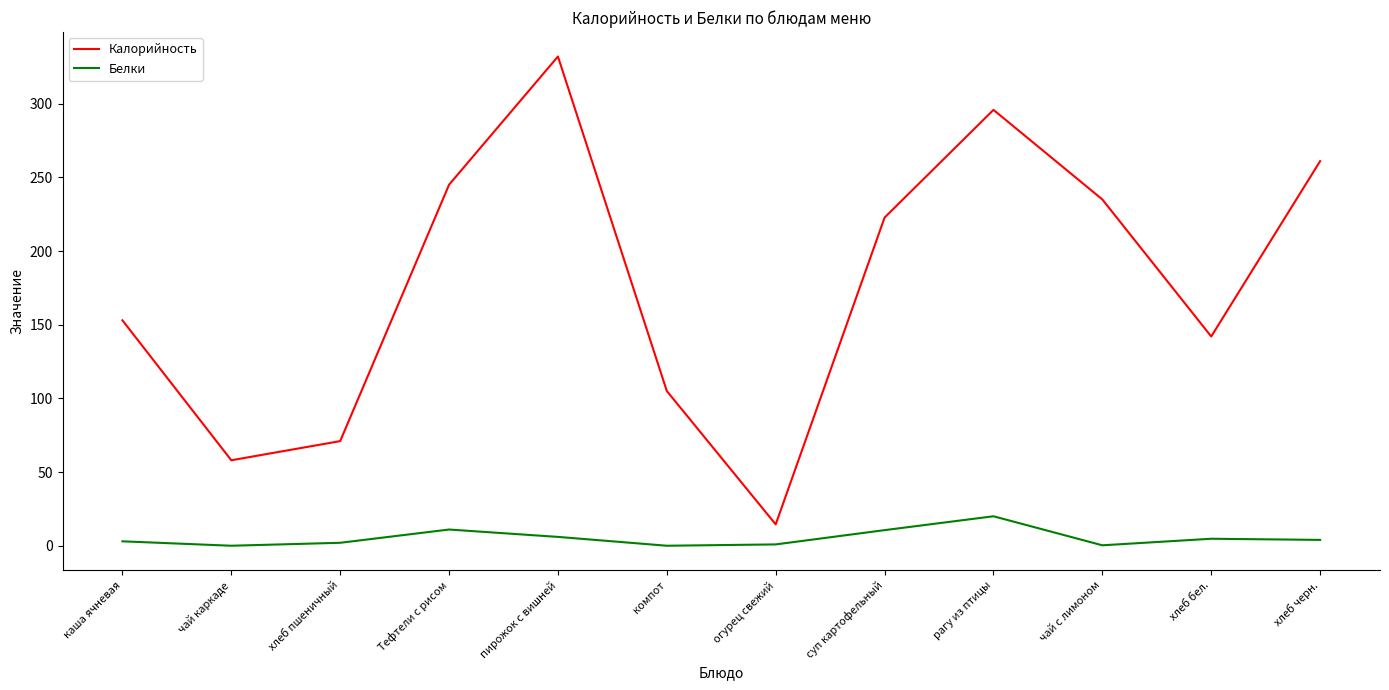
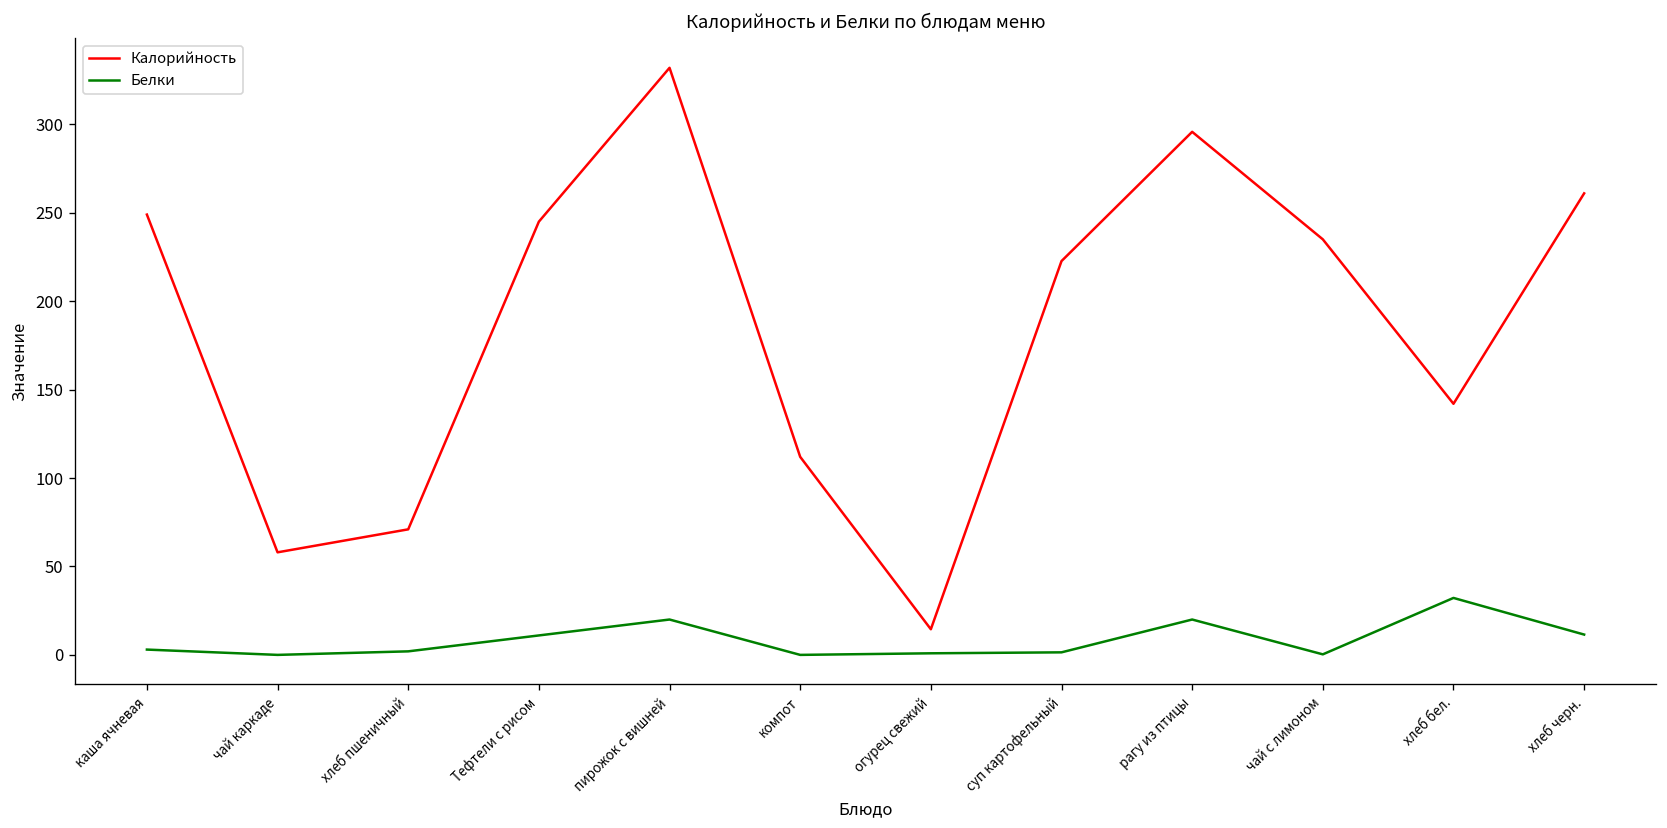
Калорийность, каша ячневая: 153 -> 249
Белки, пирожок с вишней: 6 -> 20
Калорийность, компот: 105 -> 112
Белки, суп картофельный: 11 -> 1
Белки, хлеб бел.: 5 -> 32
Белки, хлеб черн.: 4 -> 11
